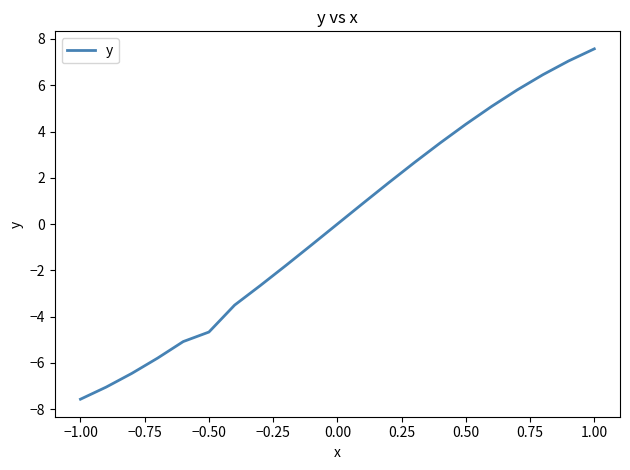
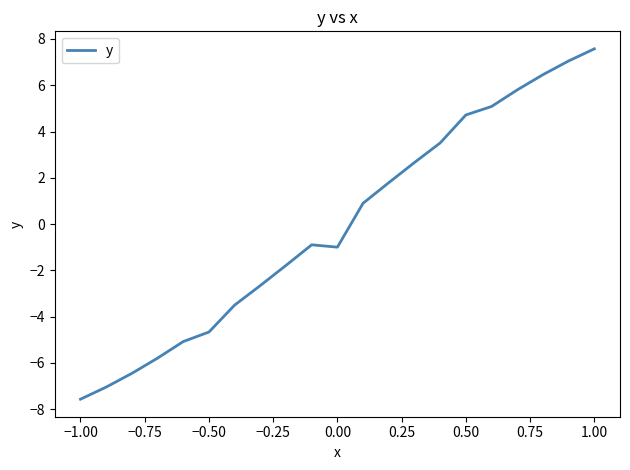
0.00: 0 -> -1
0.50: 4.3 -> 4.7
